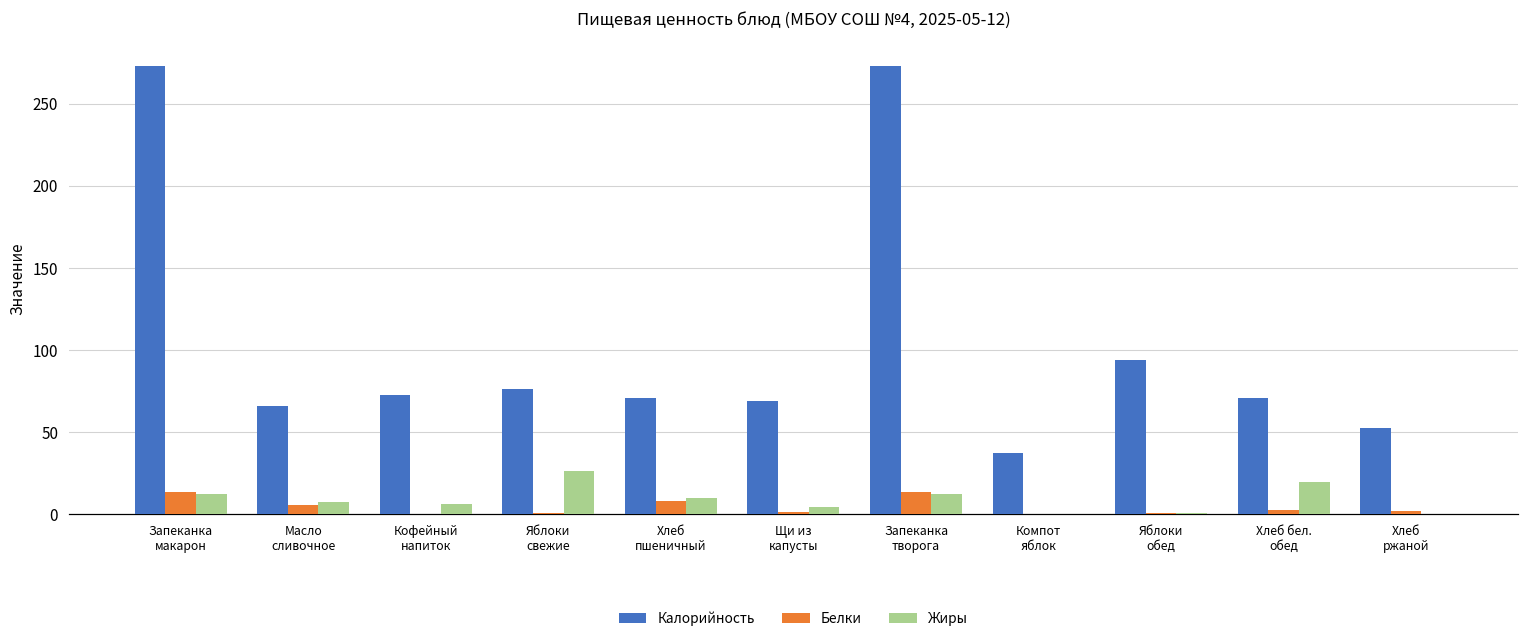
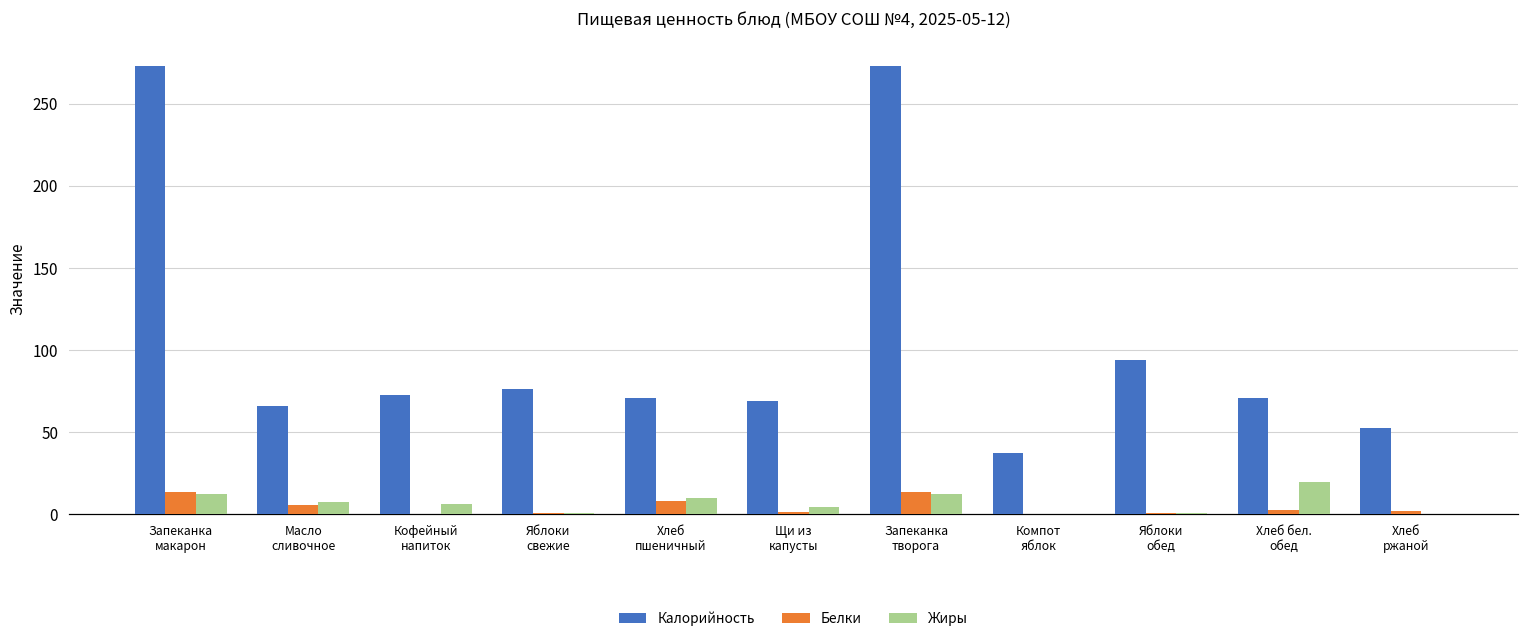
Жиры, Яблоки свежие: 26 -> 1
